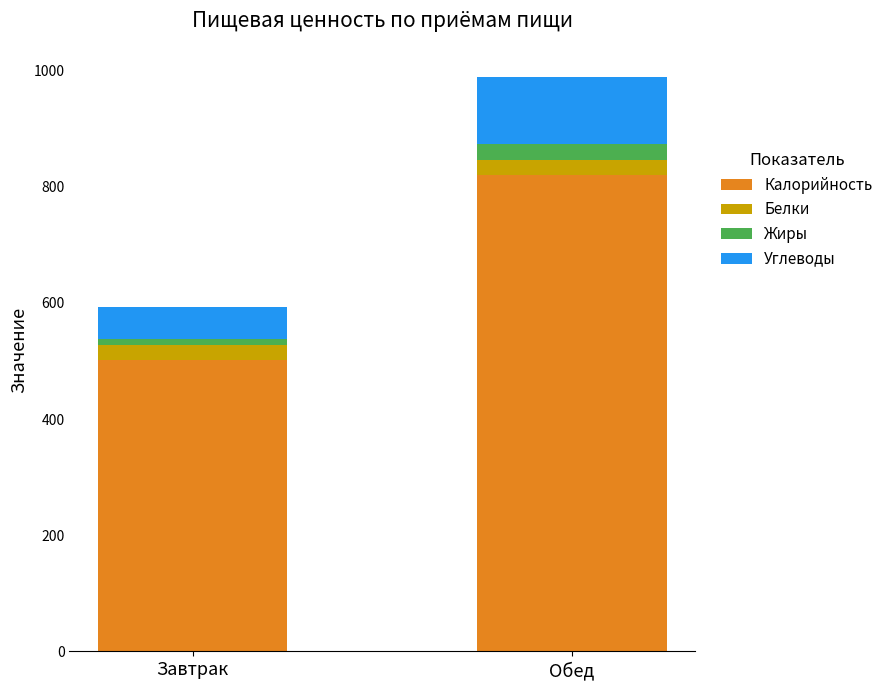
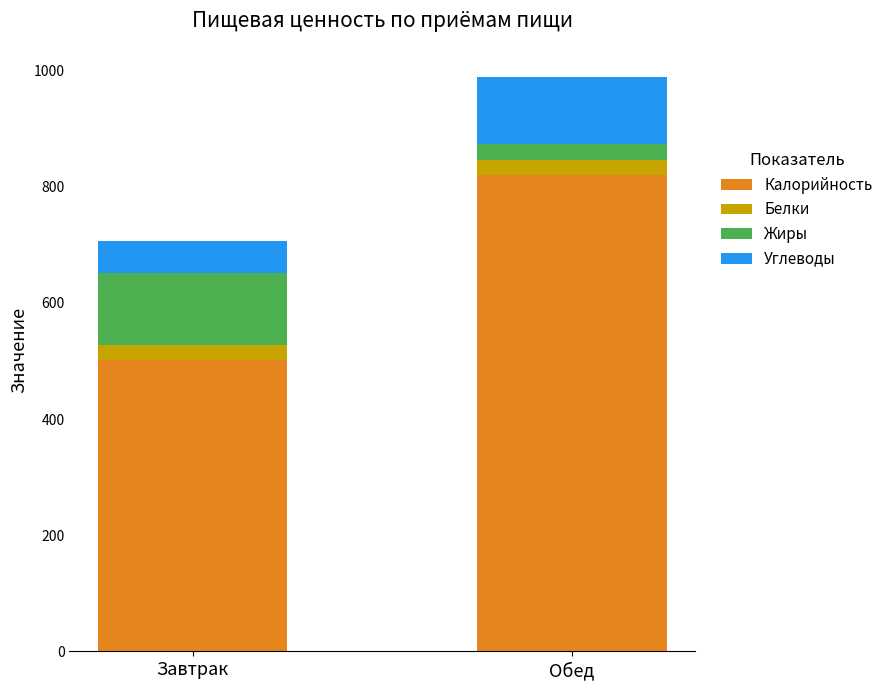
Жиры, Завтрак: 10 -> 120
